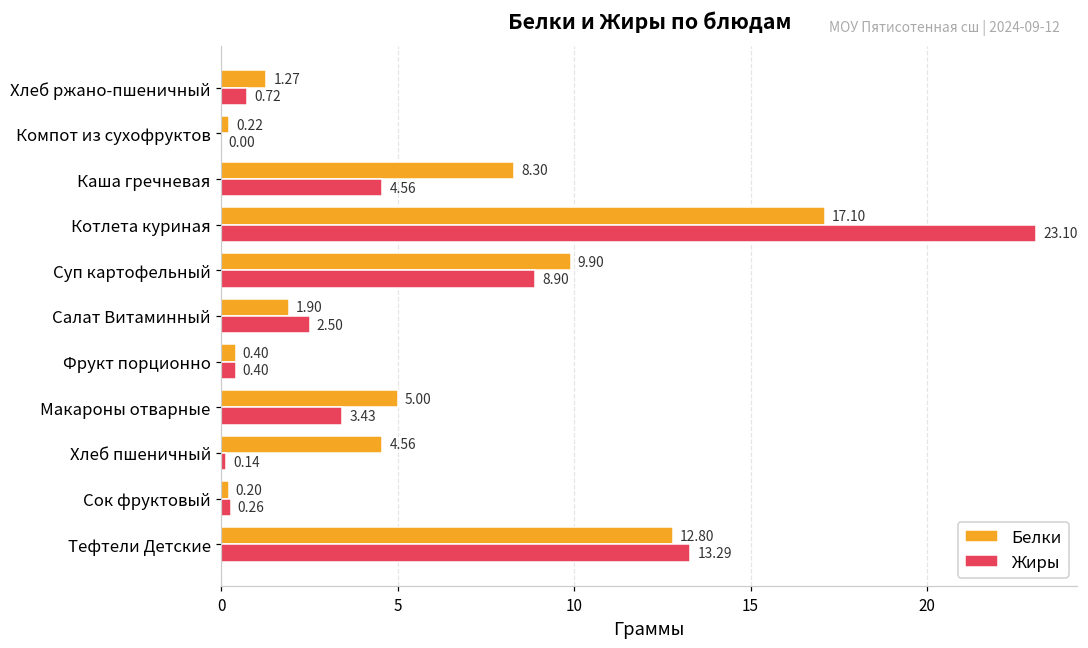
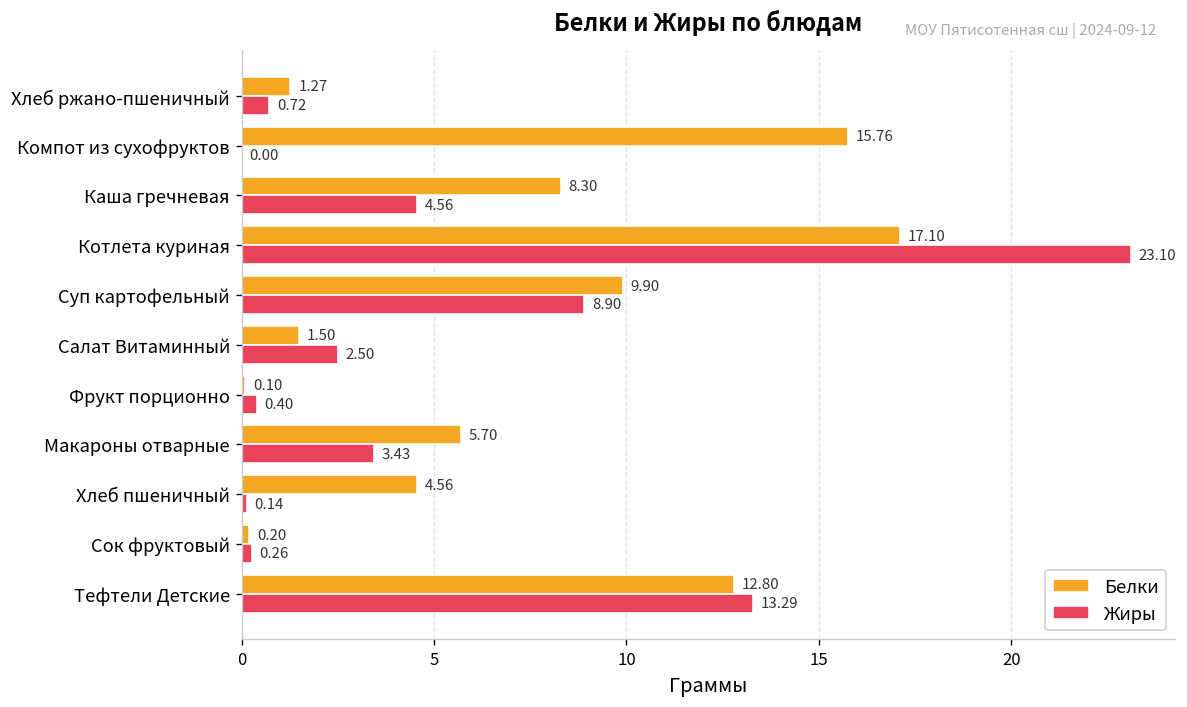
Белки, Компот из сухофруктов: 0.22 -> 15.76
Белки, Салат Витаминный: 1.90 -> 1.50
Белки, Фрукт порционно: 0.40 -> 0.10
Белки, Макароны отварные: 5.00 -> 5.70
